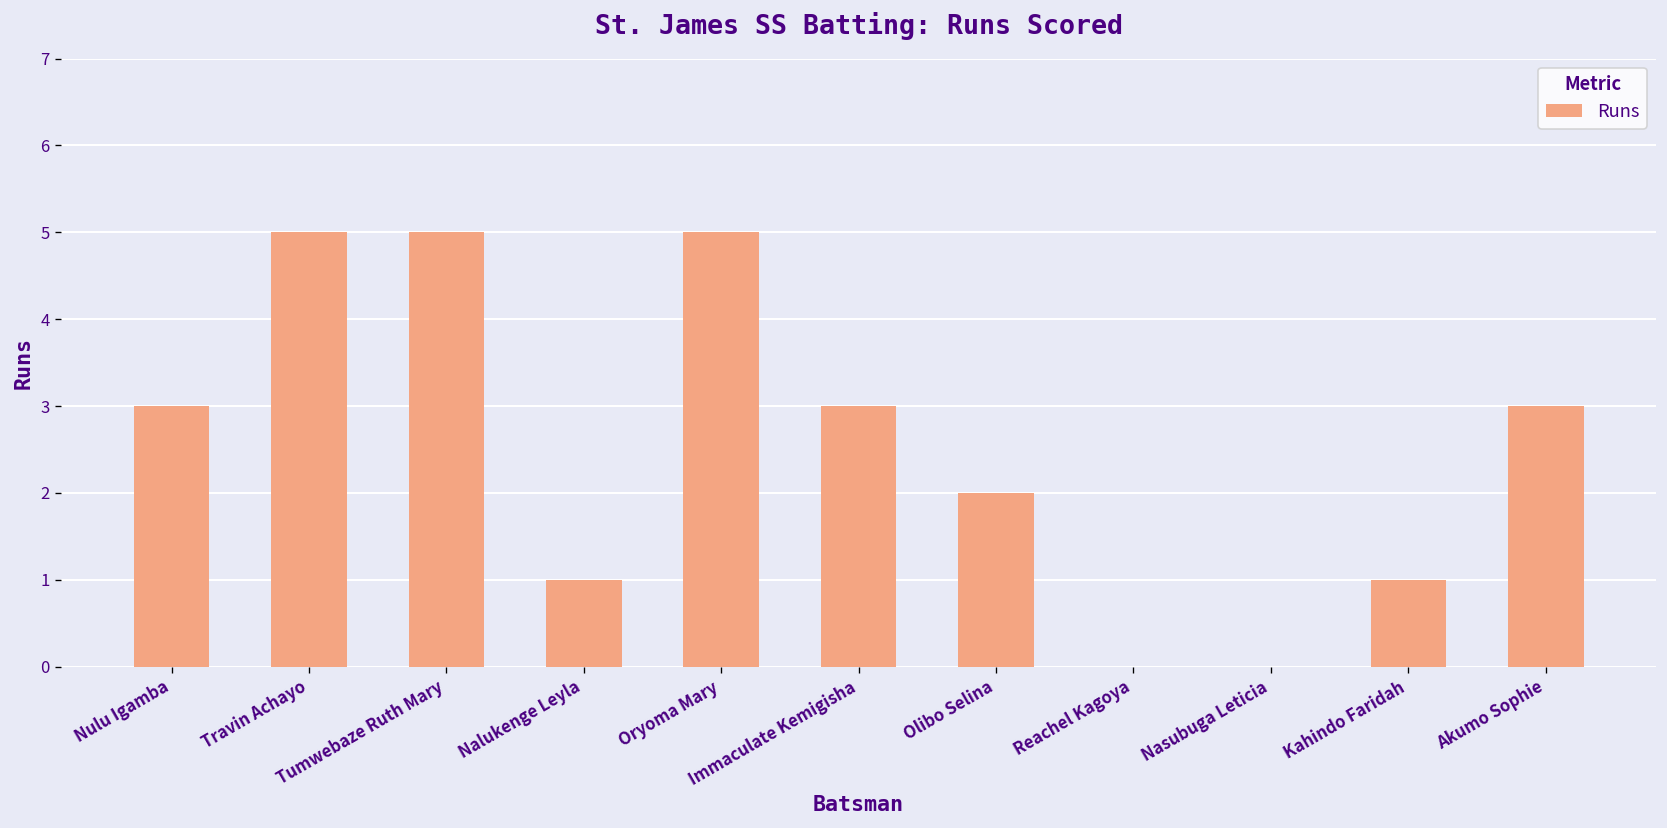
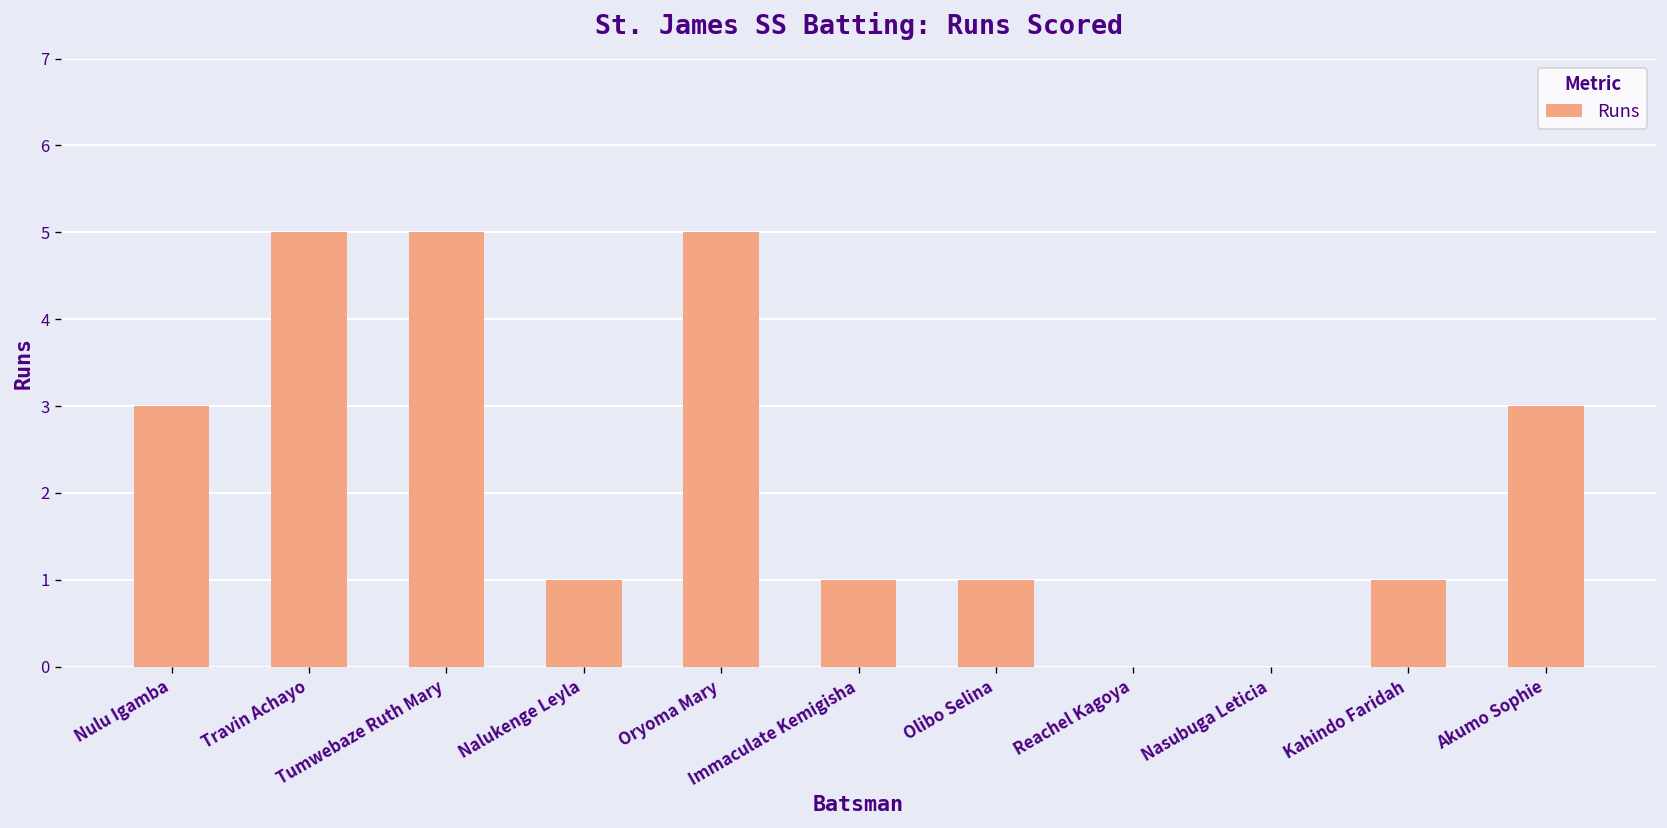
Immaculate Kemigisha: 3 -> 1
Olibo Selina: 2 -> 1
